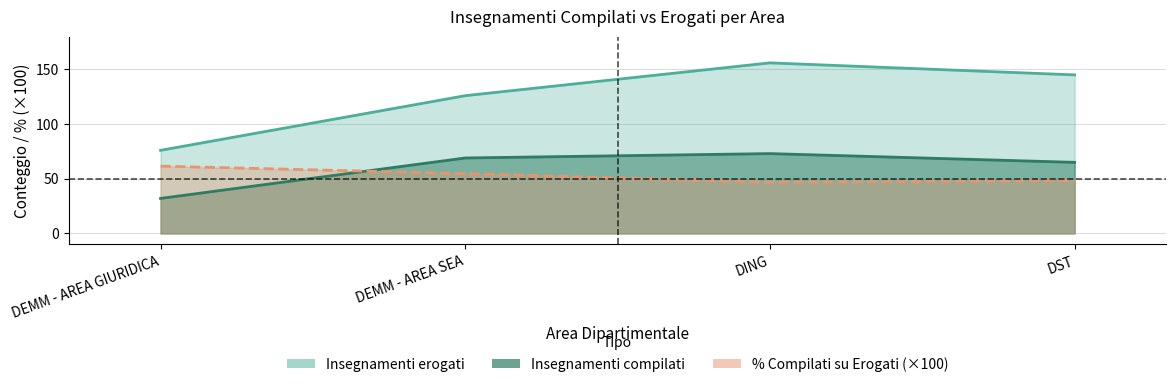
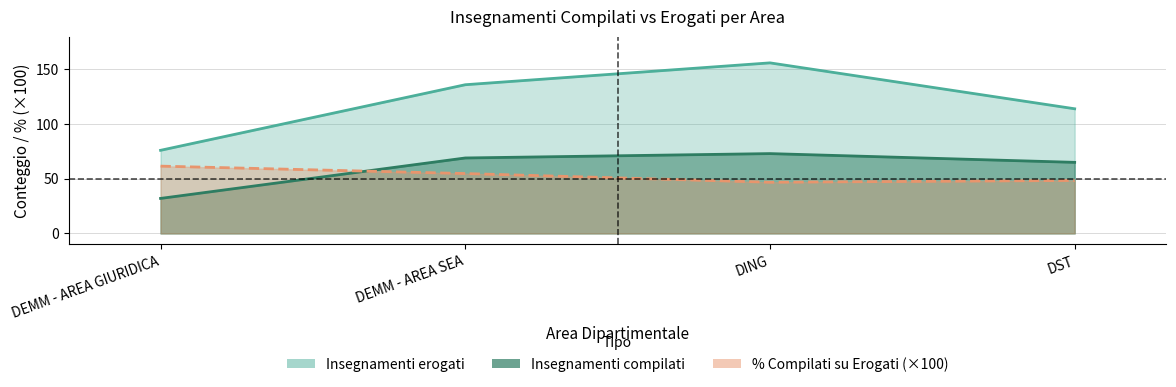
Insegnamenti erogati, DEMM - AREA SEA: 126 -> 136
Insegnamenti erogati, DST: 145 -> 114
